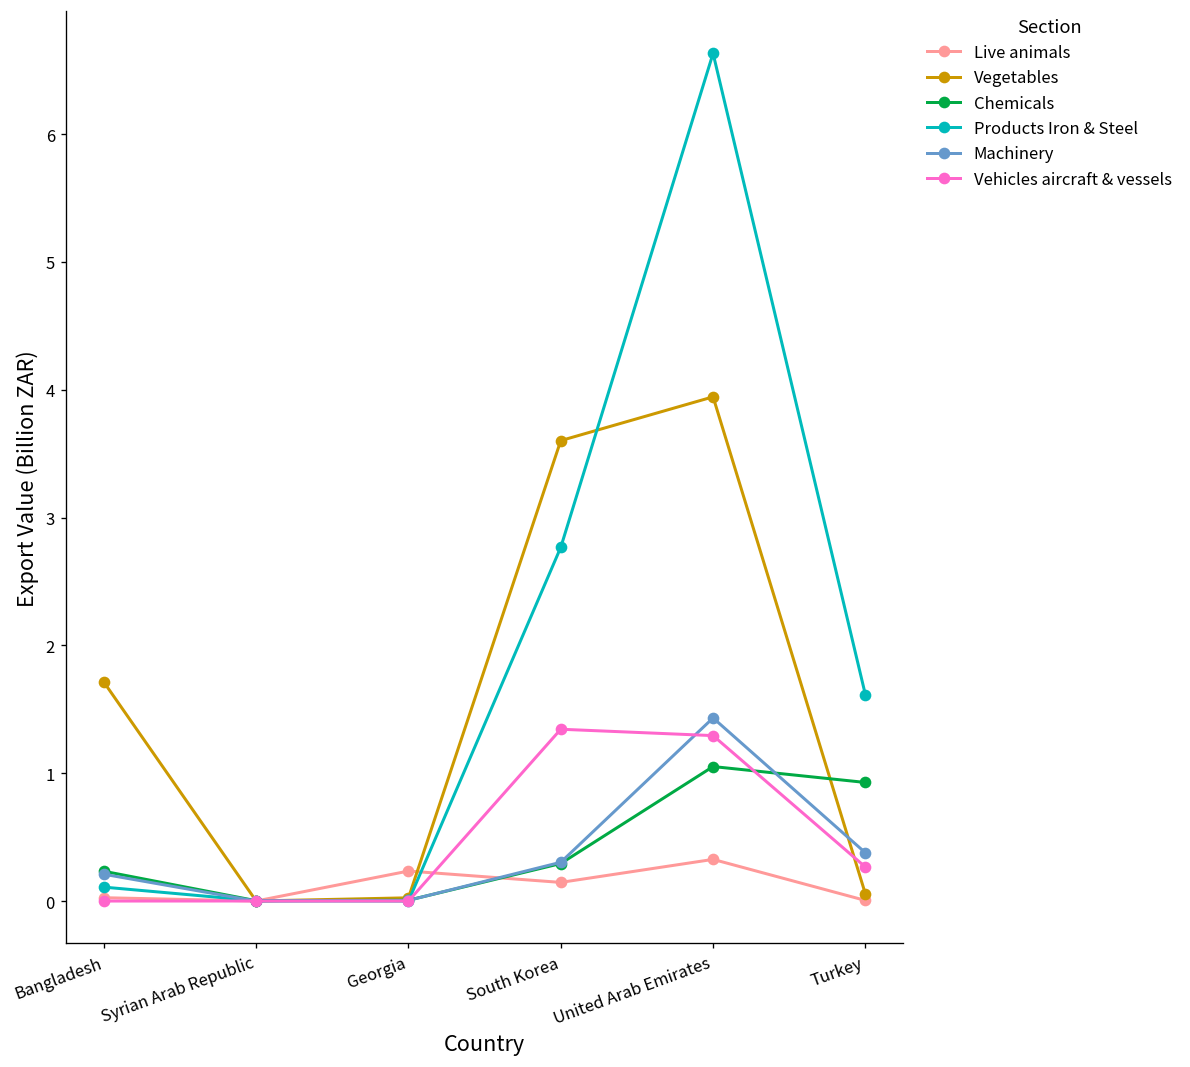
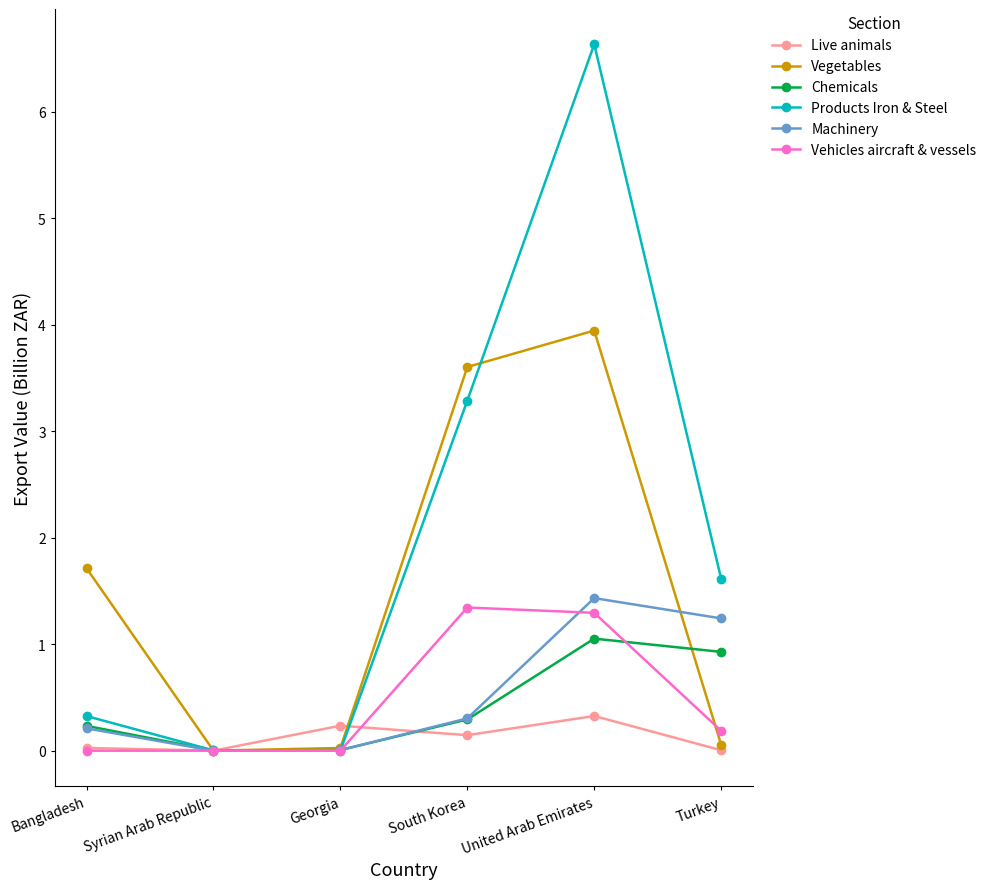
Products Iron & Steel, Bangladesh: 0.11 -> 0.33
Products Iron & Steel, South Korea: 2.77 -> 3.29
Machinery, Turkey: 0.38 -> 1.24
Vehicles aircraft & vessels, Turkey: 0.27 -> 0.19
